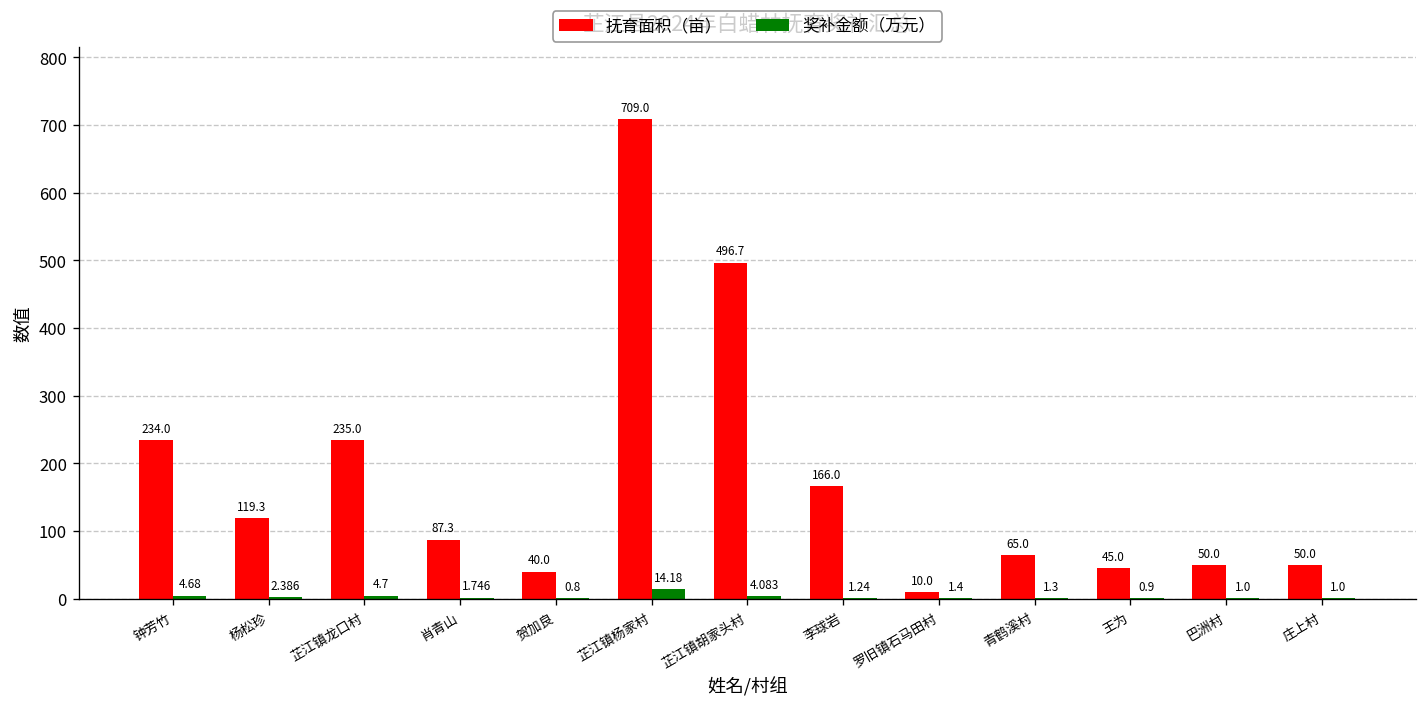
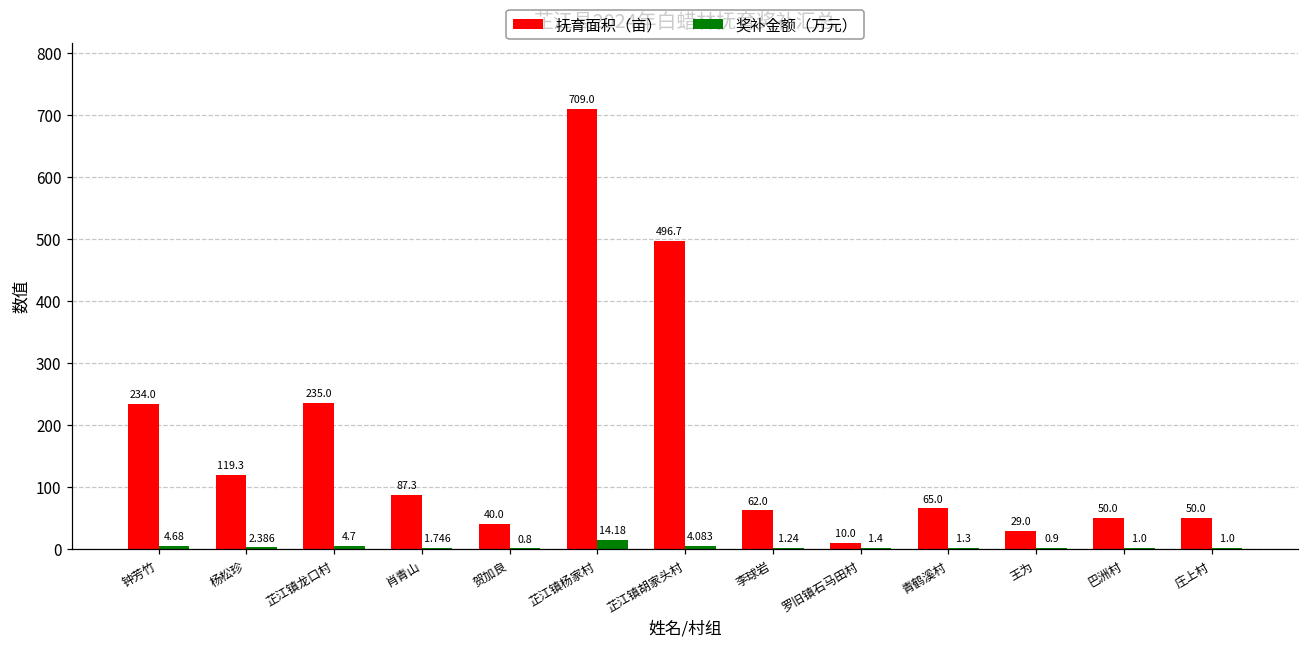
抚育面积（亩）, 李球岩: 166.0 -> 62.0
抚育面积（亩）, 王为: 45.0 -> 29.0
